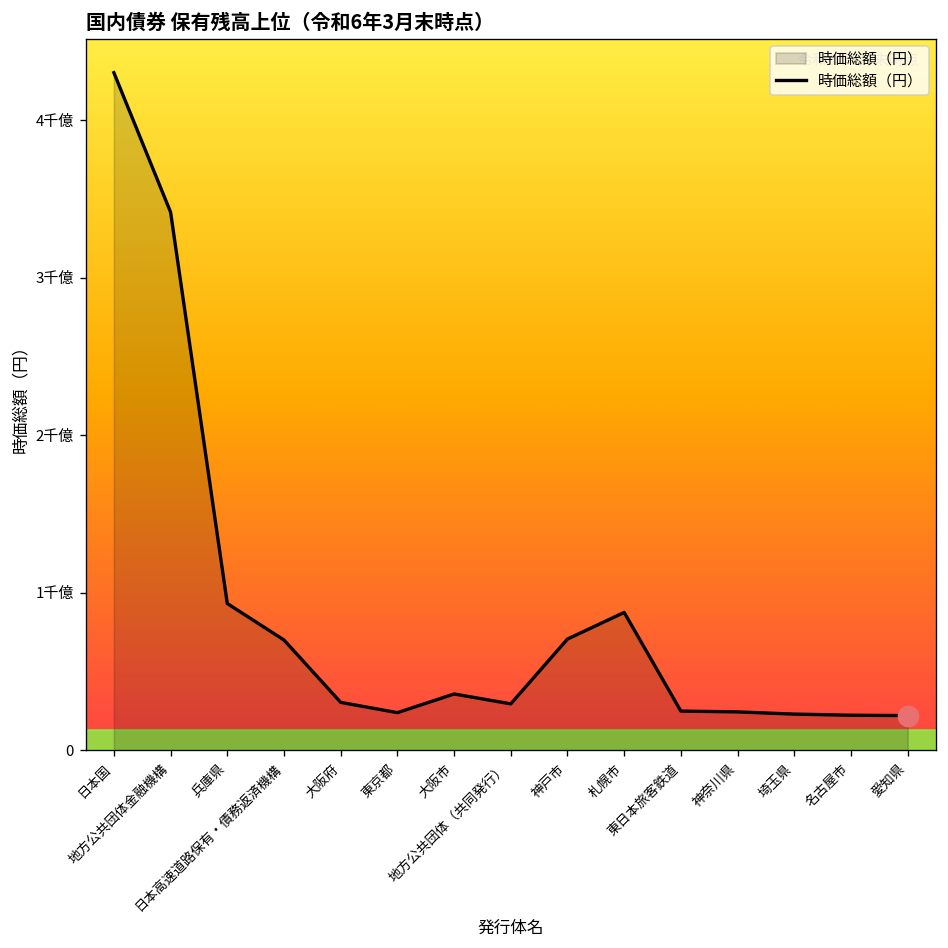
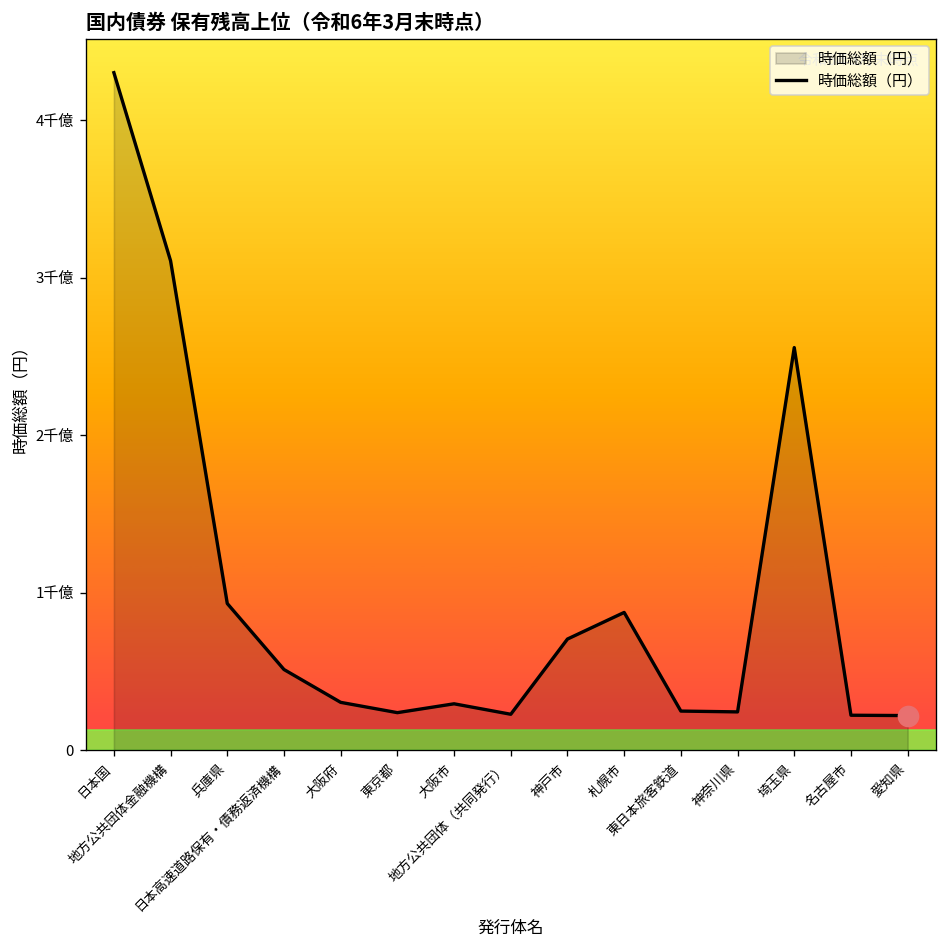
時価総額（円）, 地方公共団体金融機構: 3.42千億 -> 3.11千億
時価総額（円）, 日本高速道路保有・債務返済機構: 0.70千億 -> 0.51千億
時価総額（円）, 大阪市: 0.36千億 -> 0.29千億
時価総額（円）, 地方公共団体（共同発行）: 0.29千億 -> 0.23千億
時価総額（円）, 埼玉県: 0.23千億 -> 2.56千億
